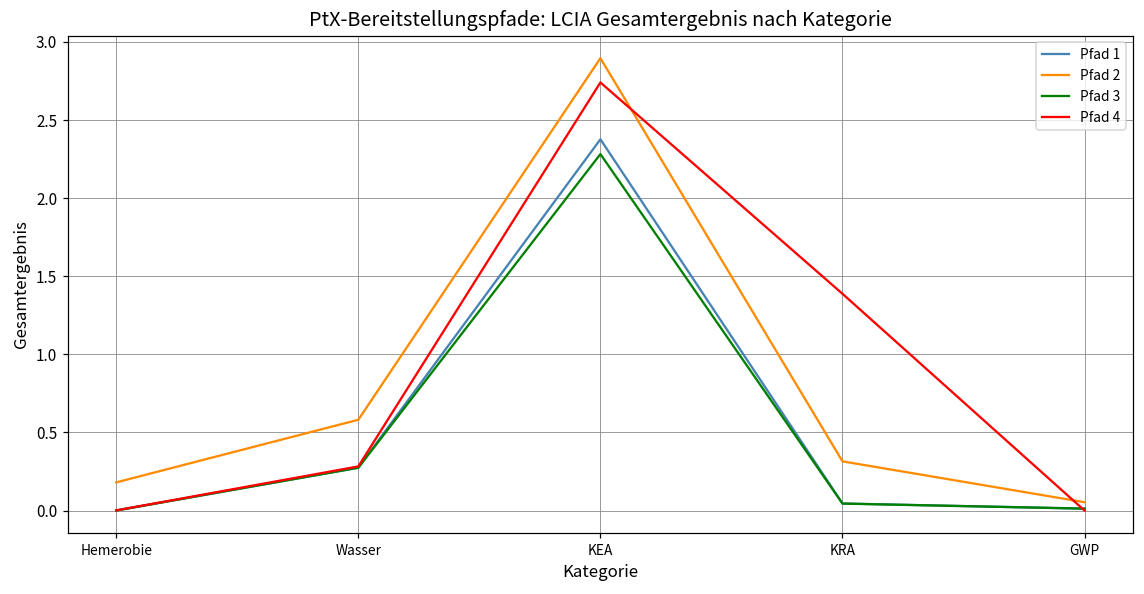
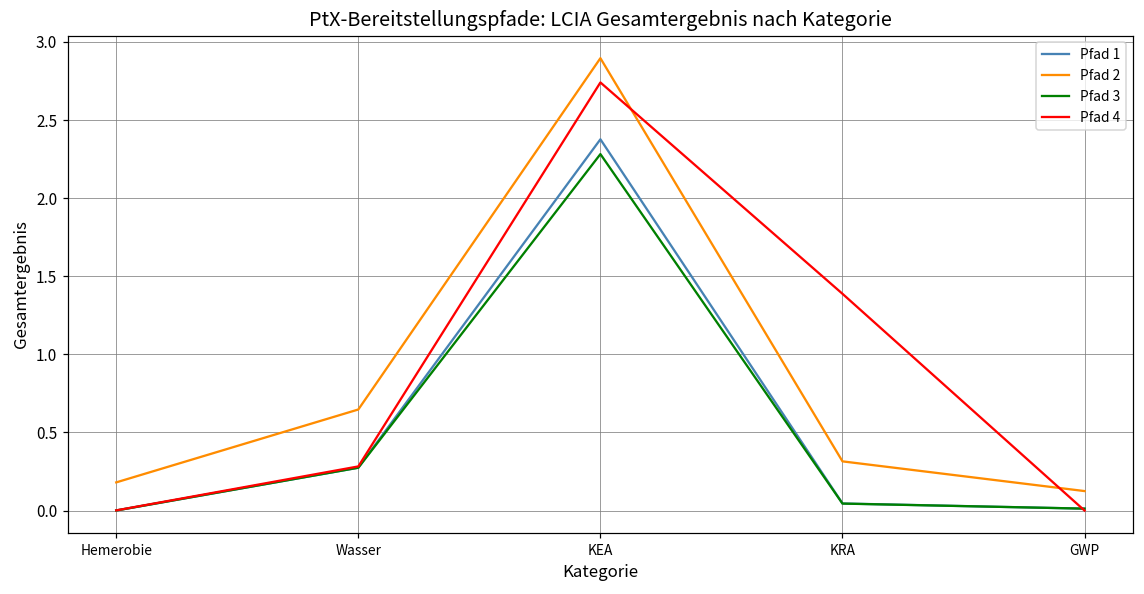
Pfad 2, Wasser: 0.58 -> 0.65
Pfad 2, GWP: 0.05 -> 0.12
